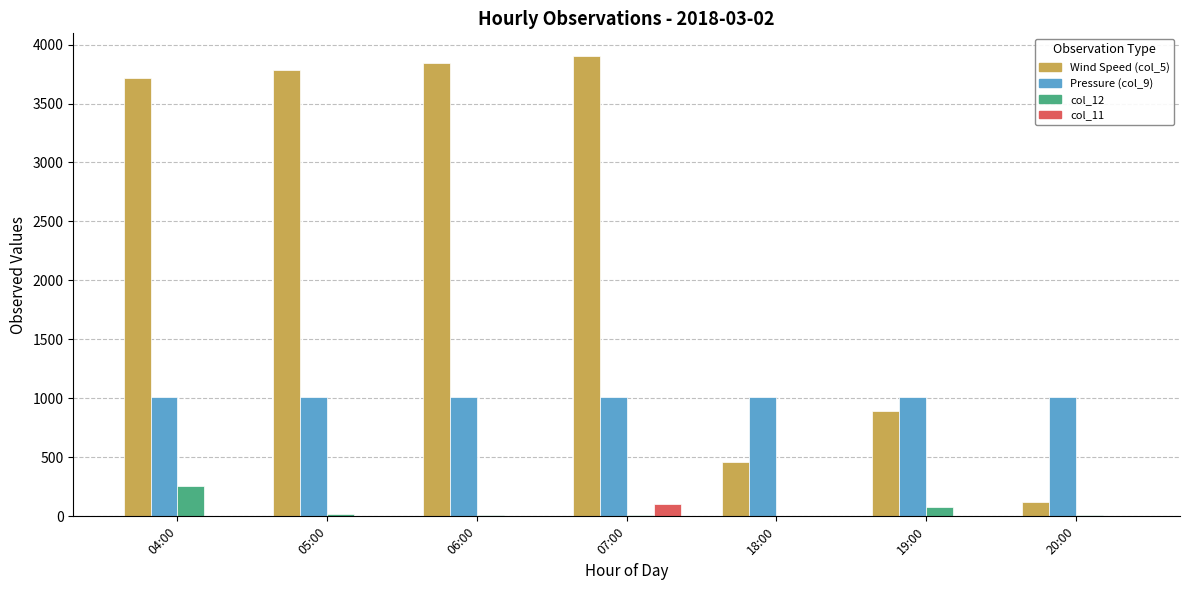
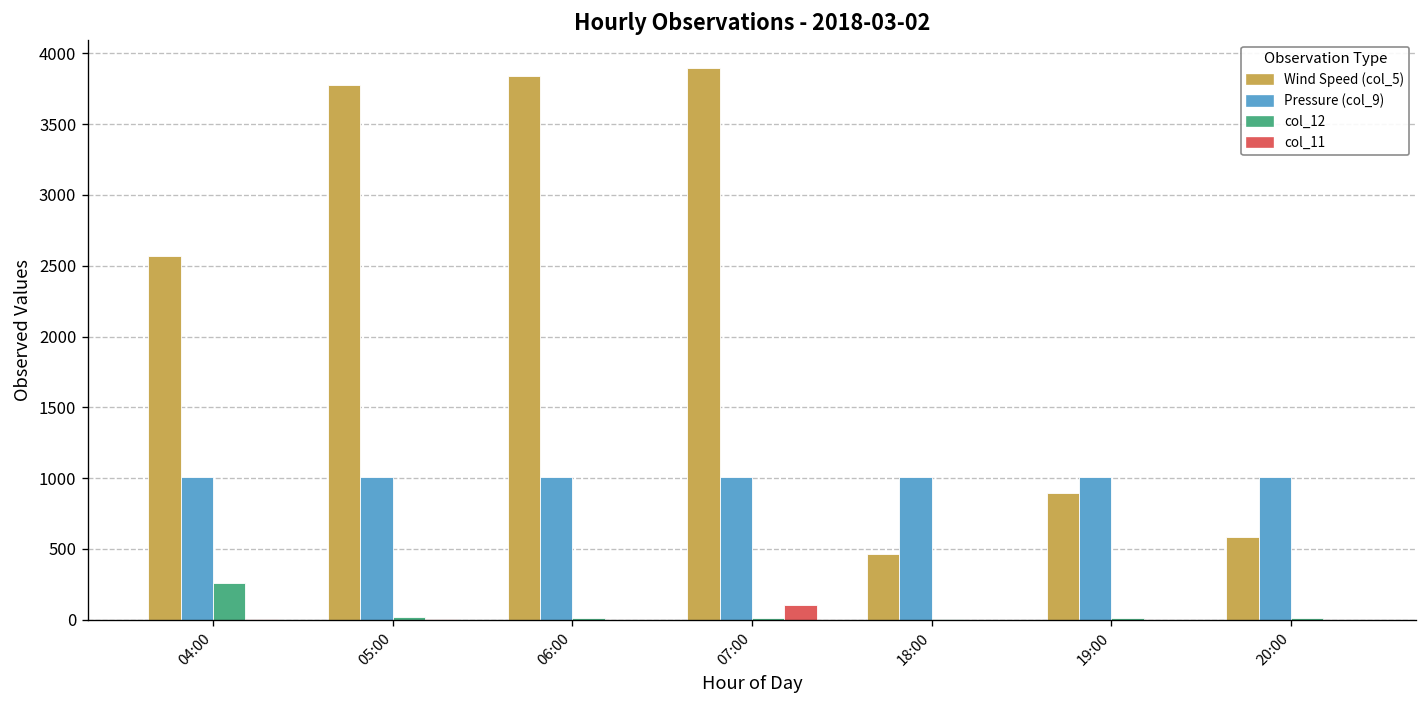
Wind Speed (col_5), 04:00: 3720 -> 2570
col_12, 19:00: 80 -> 10
Wind Speed (col_5), 20:00: 120 -> 580
